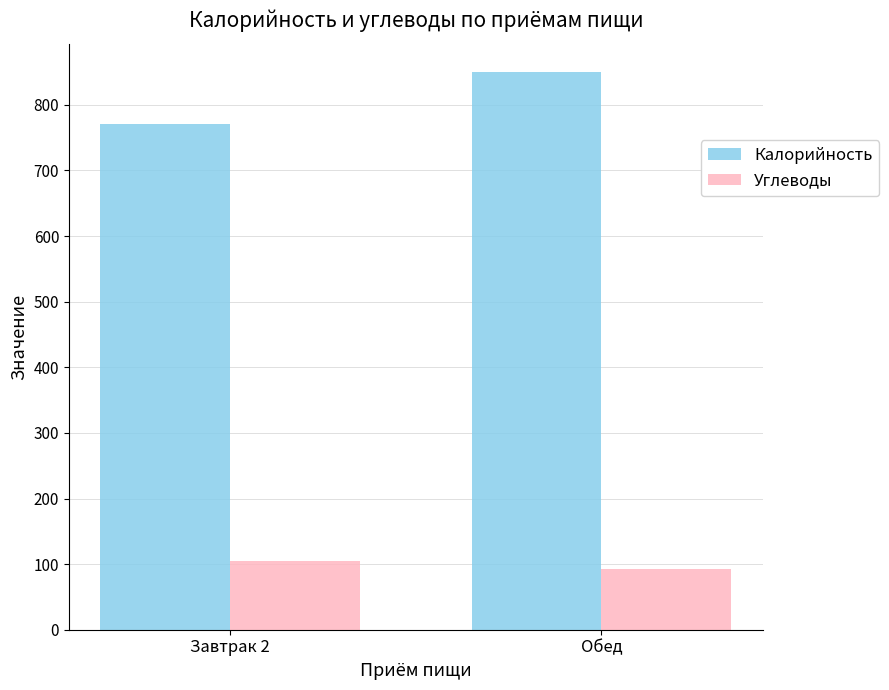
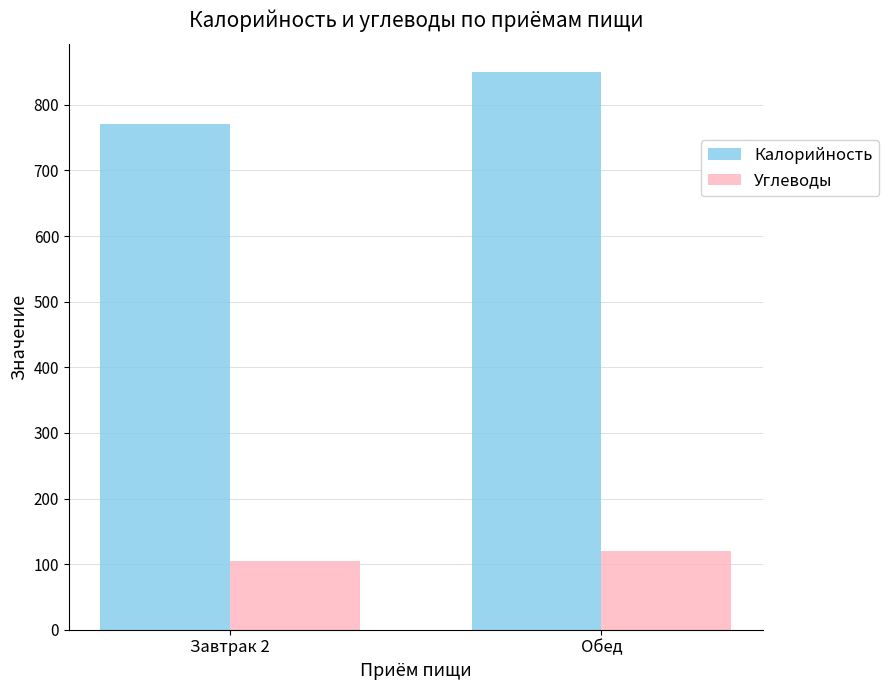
Углеводы, Обед: 90 -> 120
